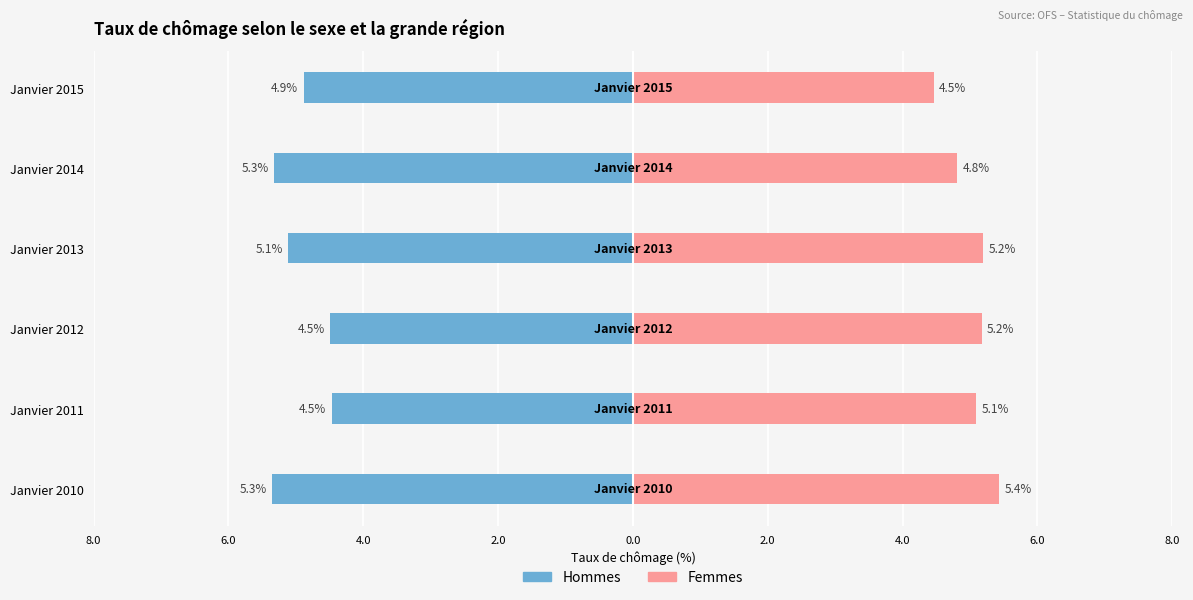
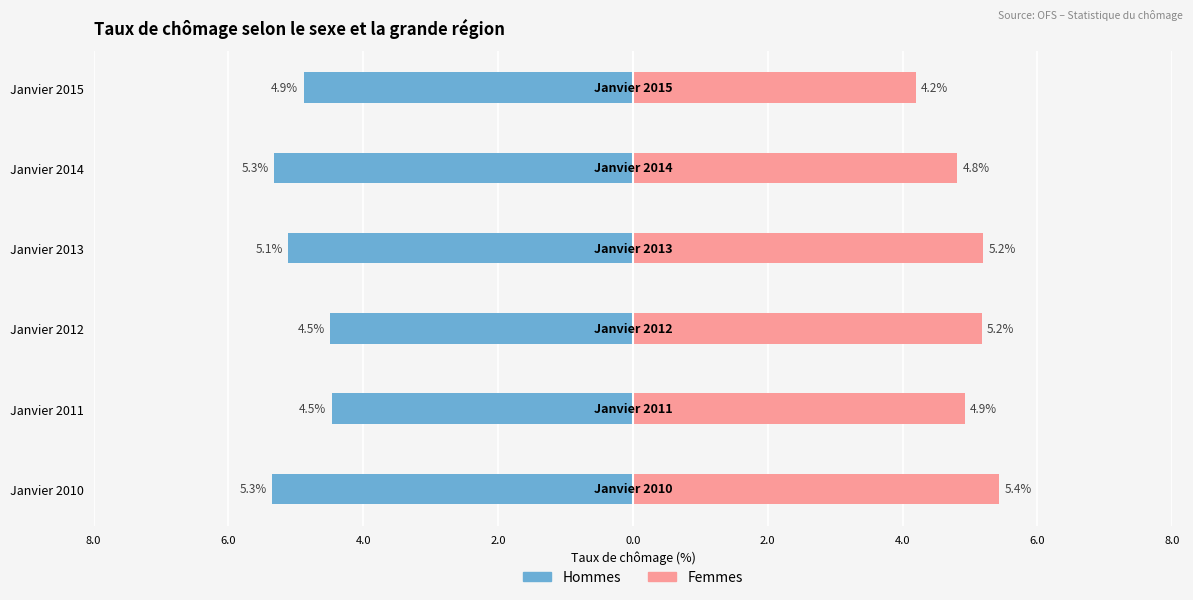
Femmes, Janvier 2015: 4.5% -> 4.2%
Femmes, Janvier 2011: 5.1% -> 4.9%
